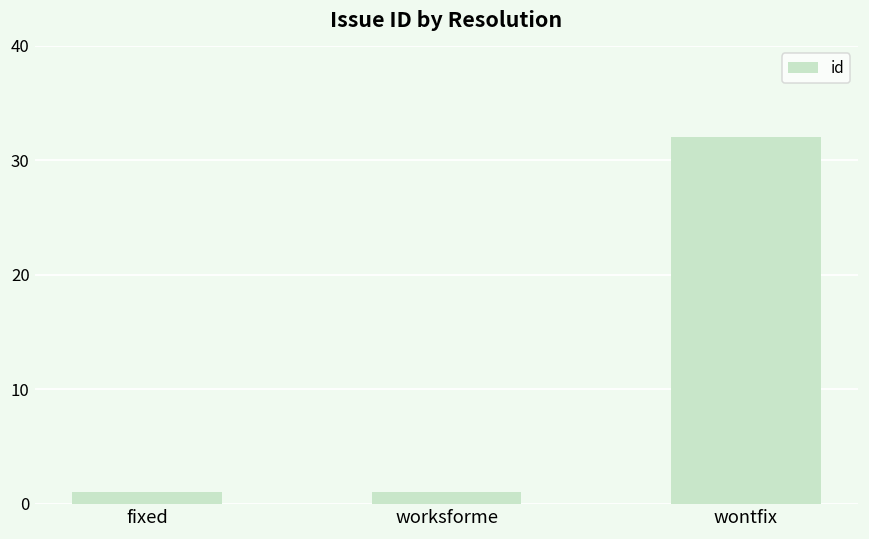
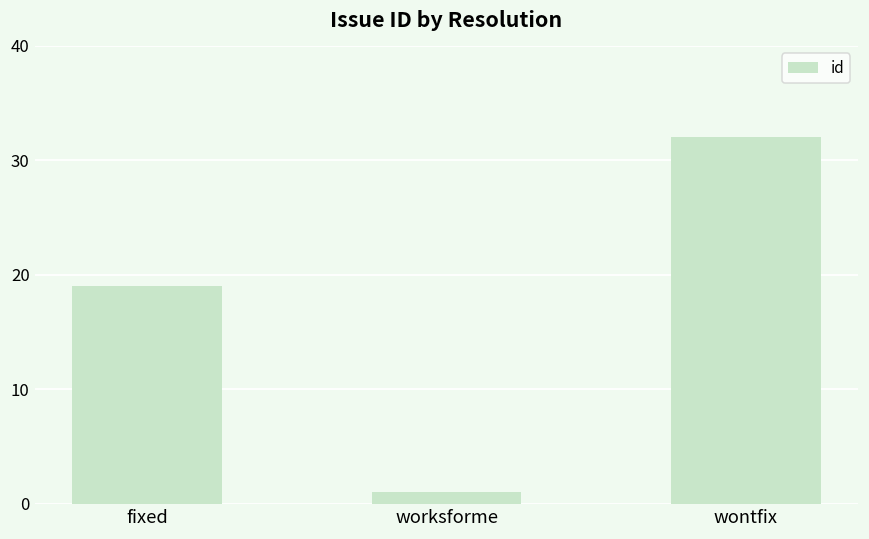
fixed: 1 -> 19
